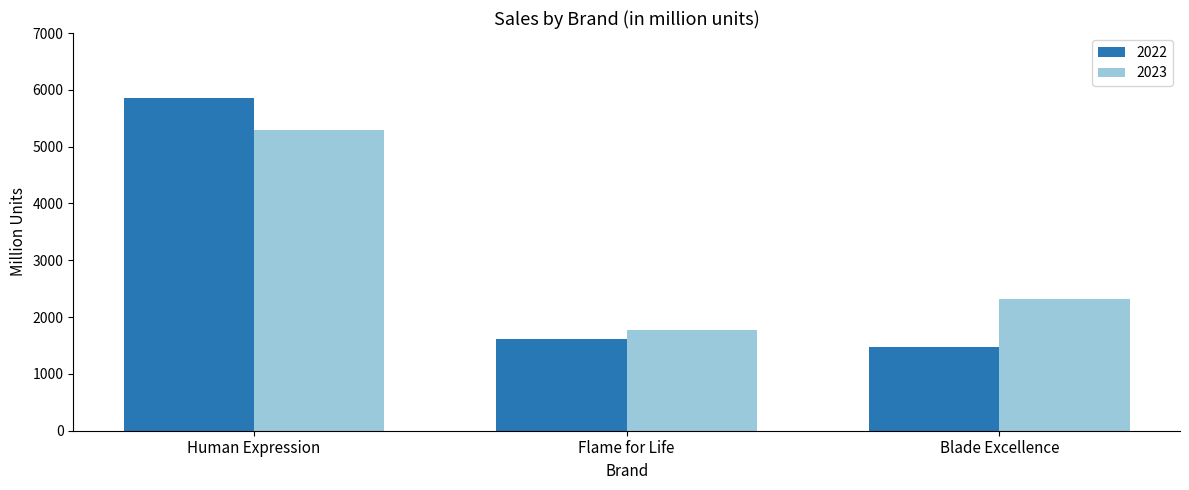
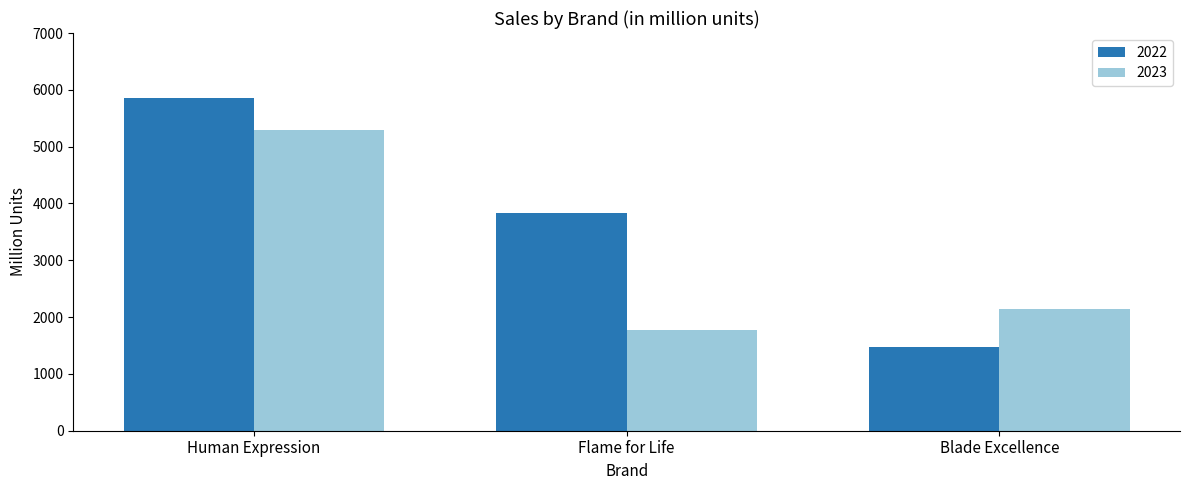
2022, Flame for Life: 1600 -> 3800
2023, Blade Excellence: 2300 -> 2200
